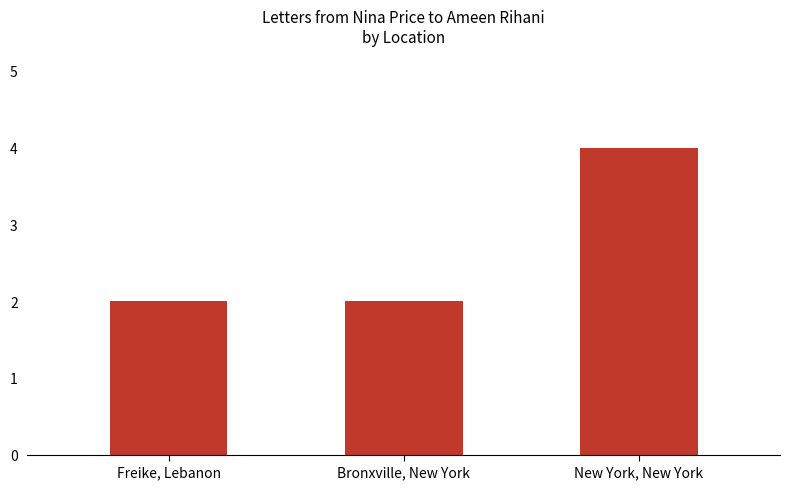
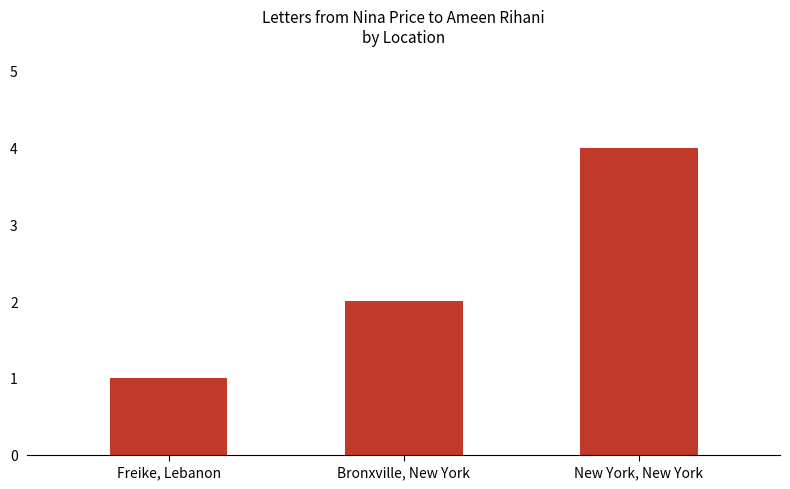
Freike, Lebanon: 2 -> 1
